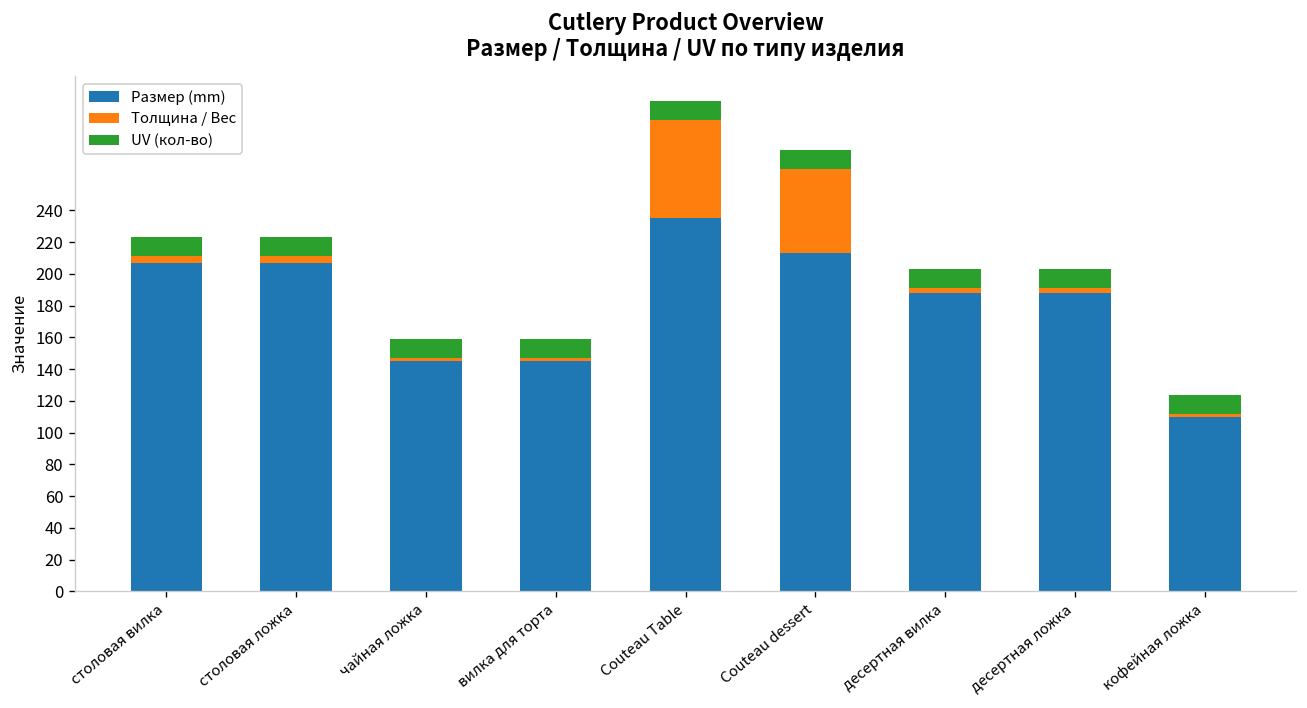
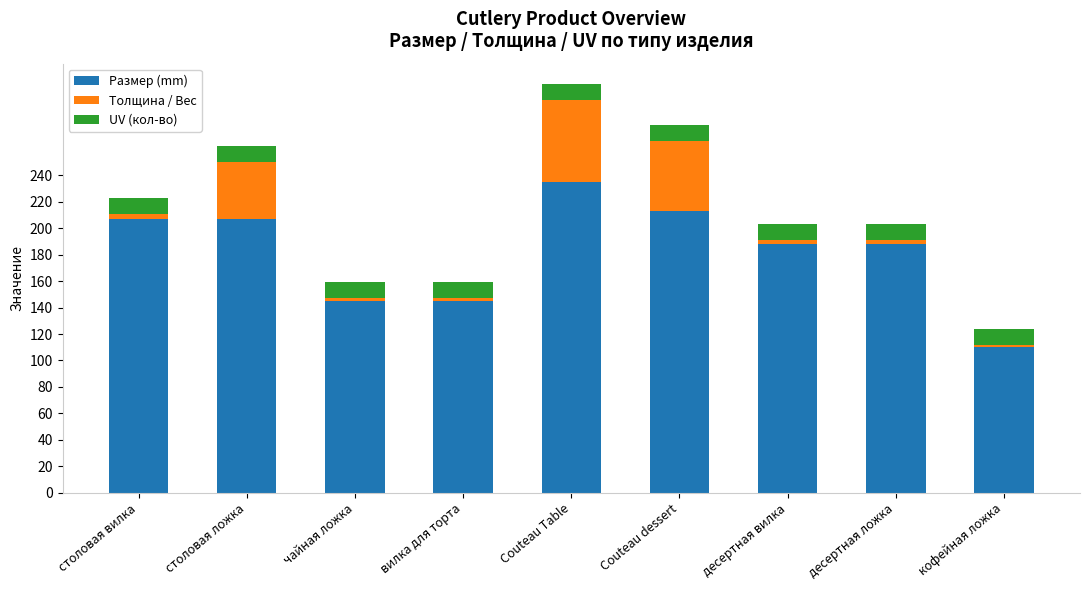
Толщина / Вес, столовая ложка: 4 -> 43
